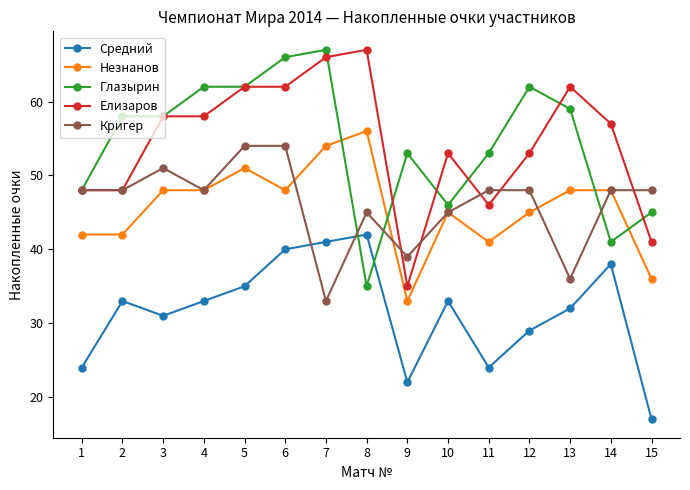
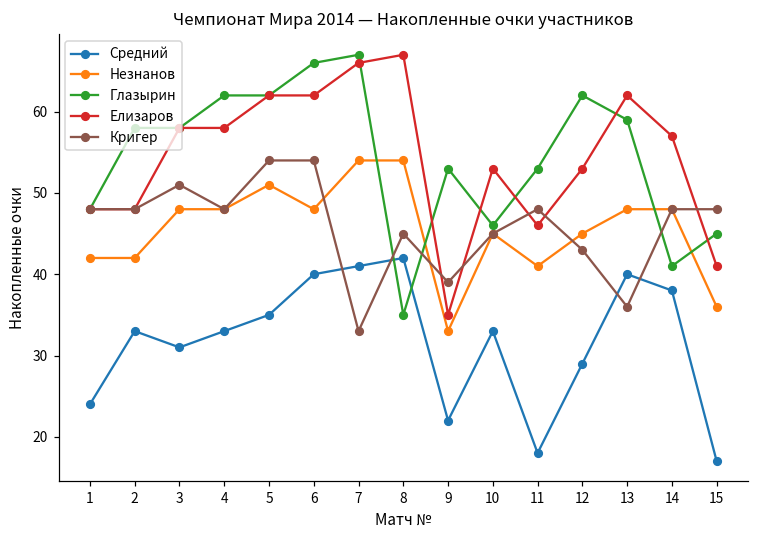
Незнанов, 8: 56 -> 54
Средний, 11: 24 -> 18
Кригер, 12: 48 -> 43
Средний, 13: 32 -> 40
